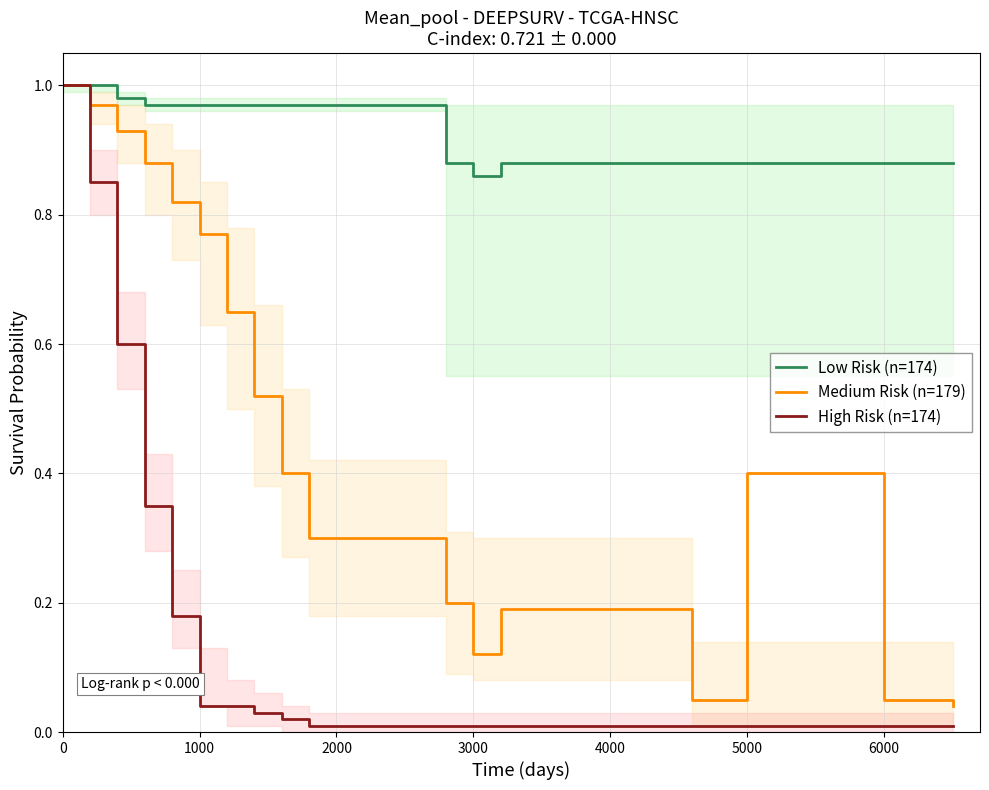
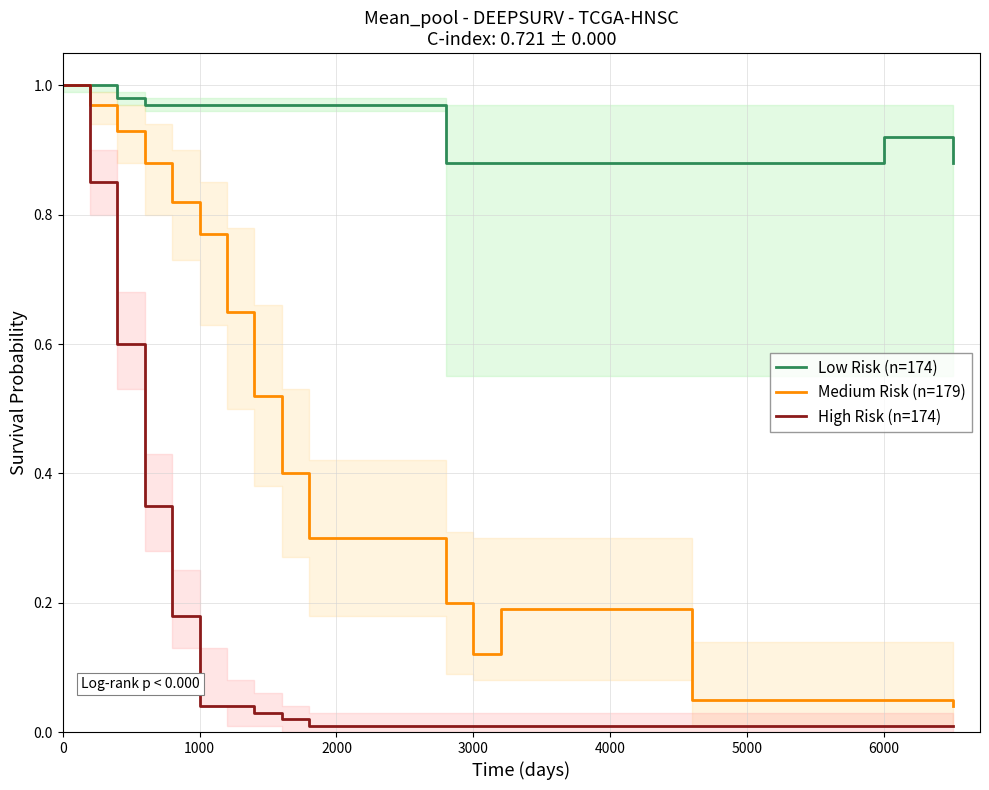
Low Risk (n=174), 3000: 0.86 -> 0.88
Medium Risk (n=179), 5000: 0.40 -> 0.05
Low Risk (n=174), 6000: 0.88 -> 0.92
